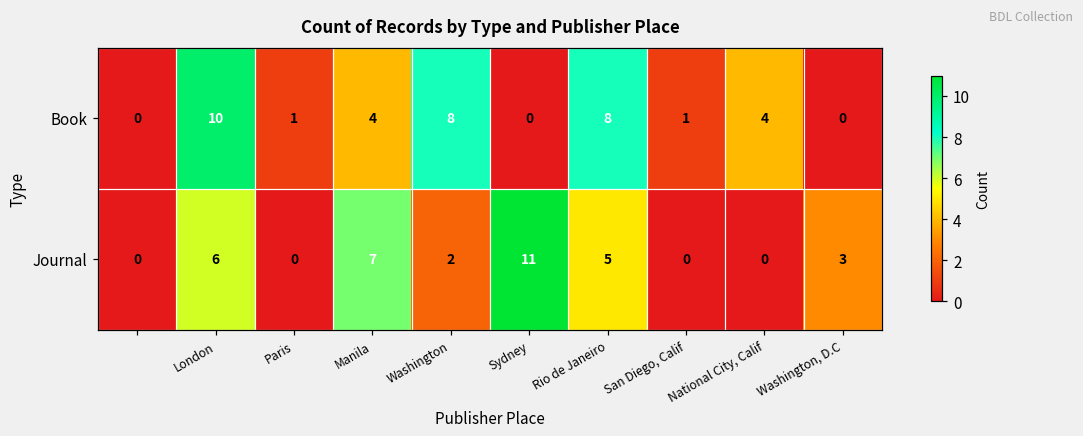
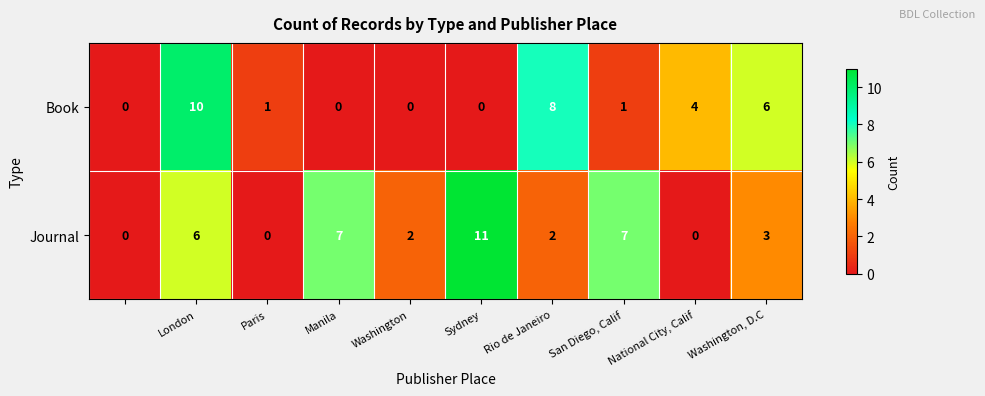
Book, Manila: 4 -> 0
Book, Washington: 8 -> 0
Book, Washington, D.C: 0 -> 6
Journal, Rio de Janeiro: 5 -> 2
Journal, San Diego, Calif: 0 -> 7
